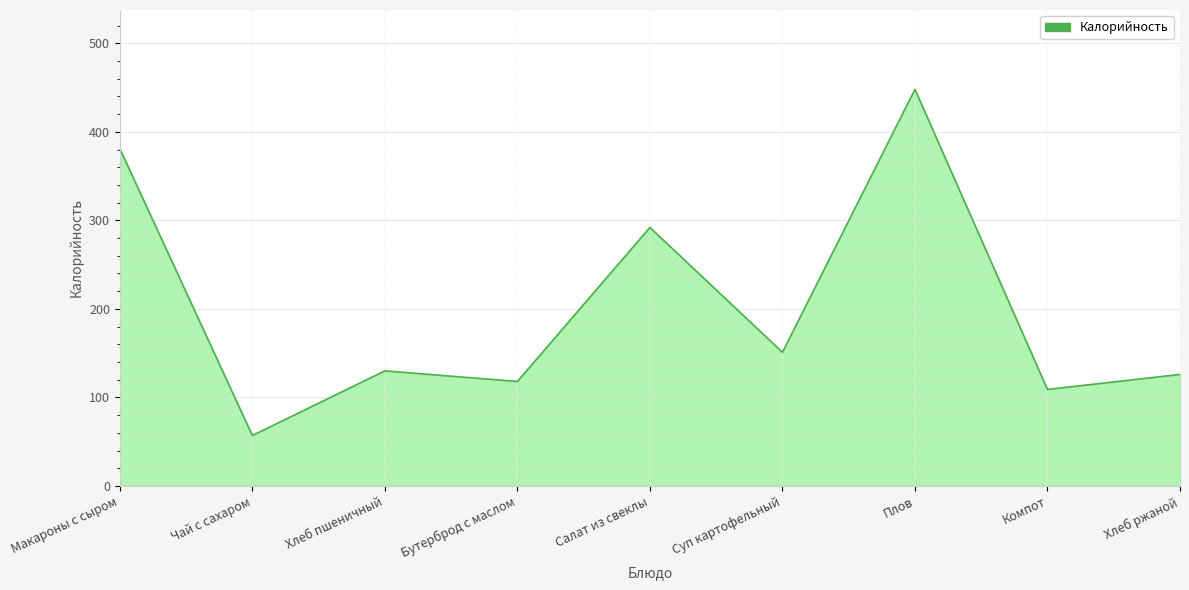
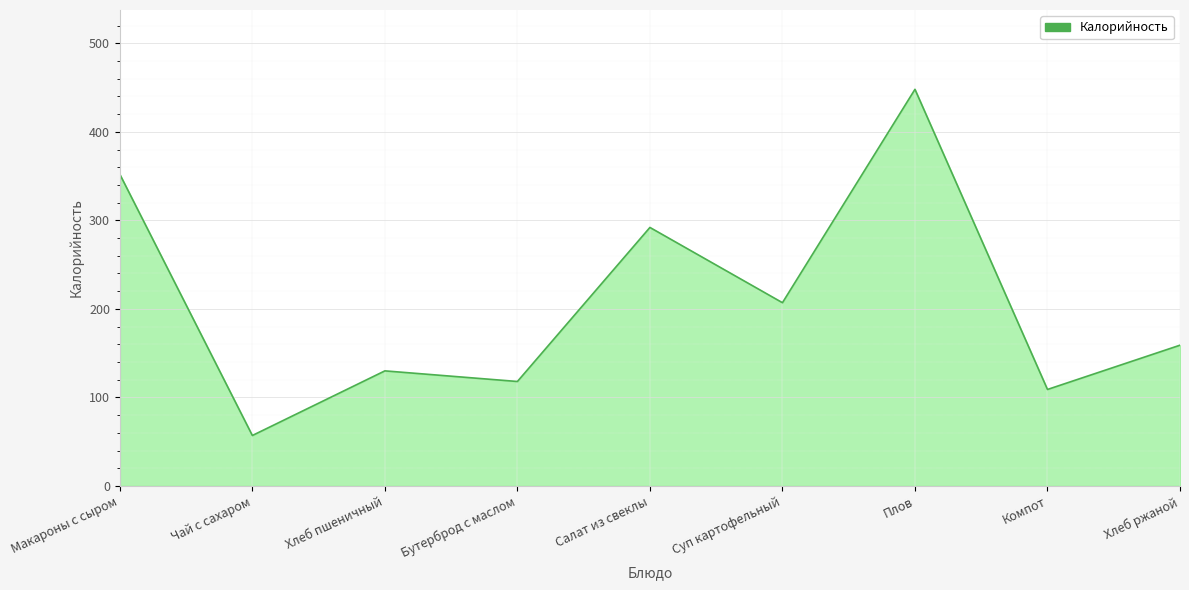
Макароны с сыром: 380 -> 350
Суп картофельный: 150 -> 210
Хлеб ржаной: 130 -> 160
